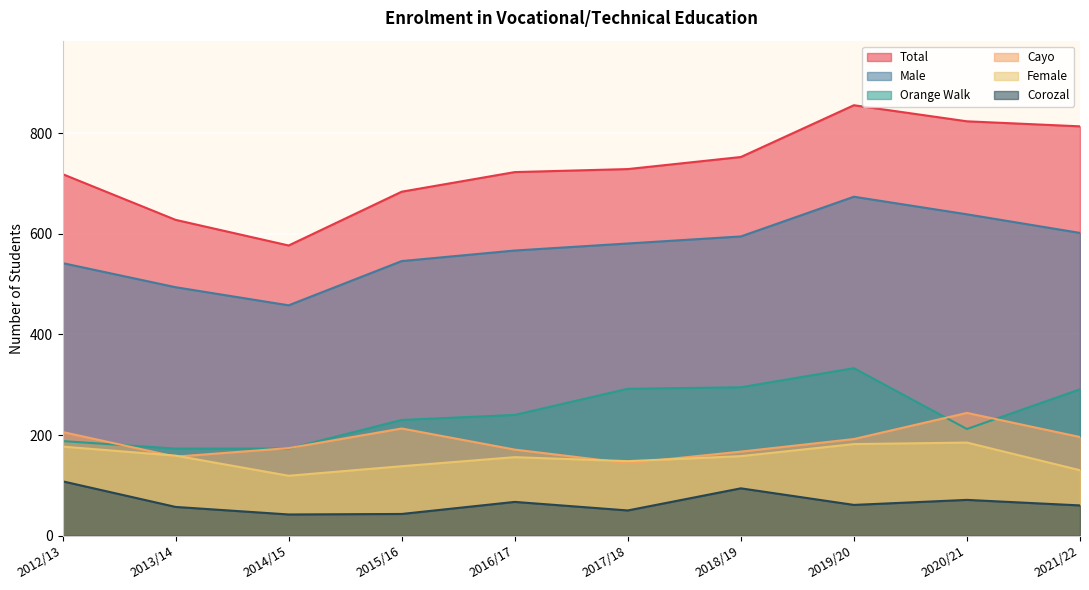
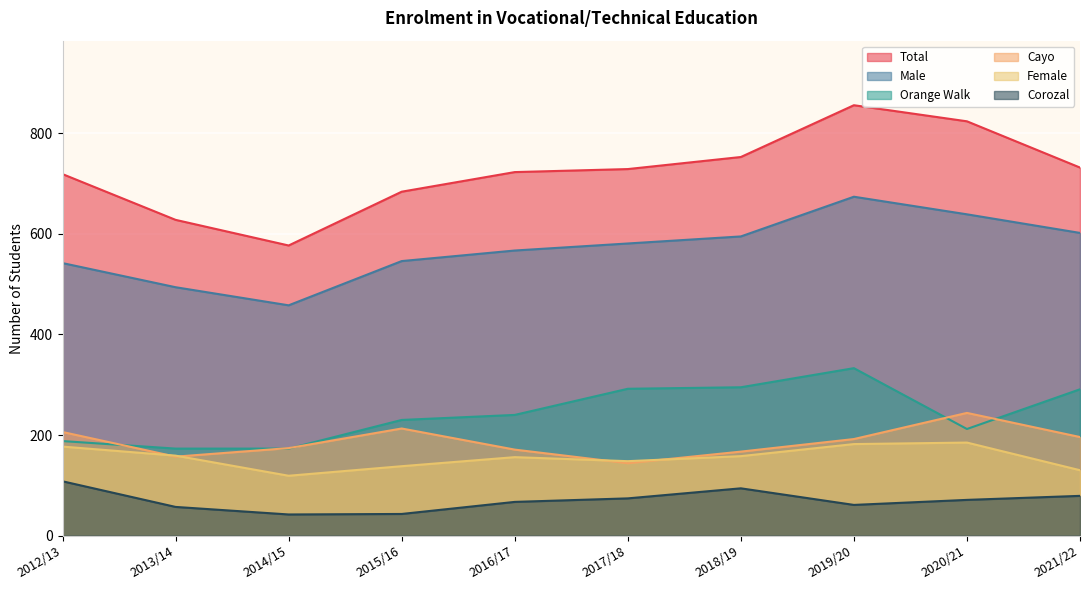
Corozal, 2017/18: 50 -> 70
Total, 2021/22: 810 -> 730
Corozal, 2021/22: 60 -> 80
